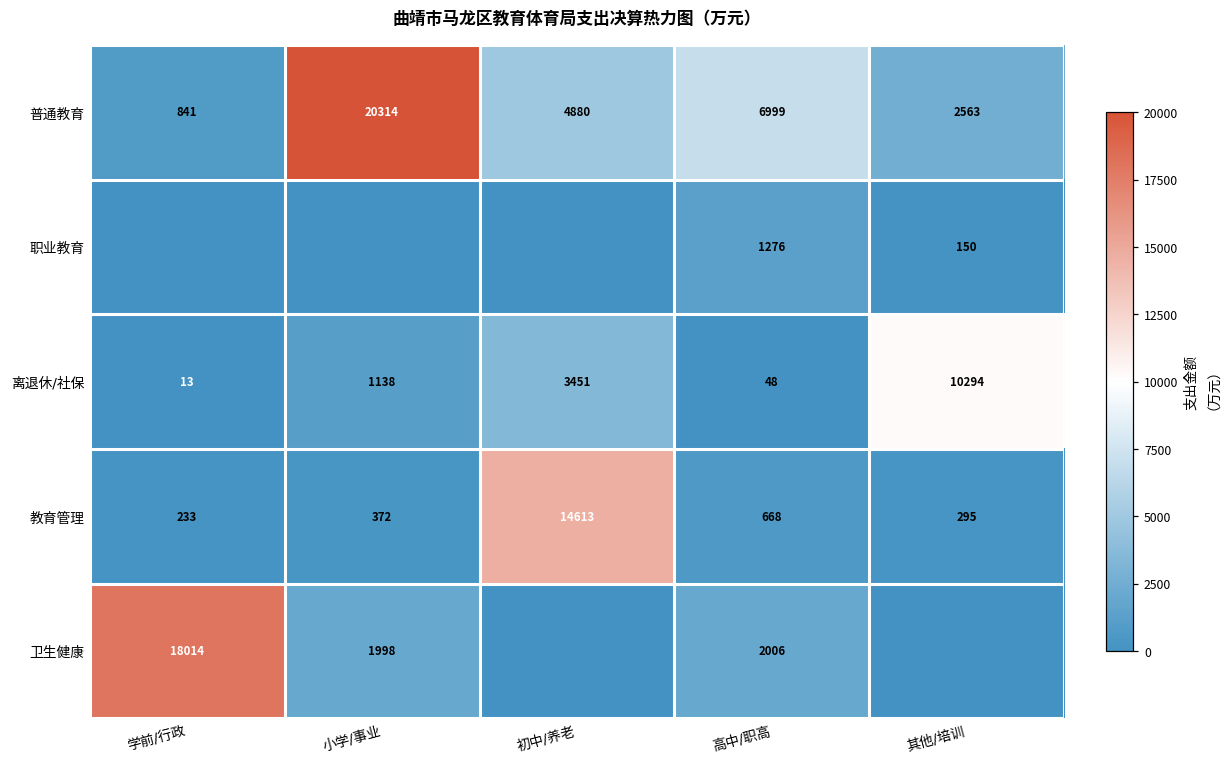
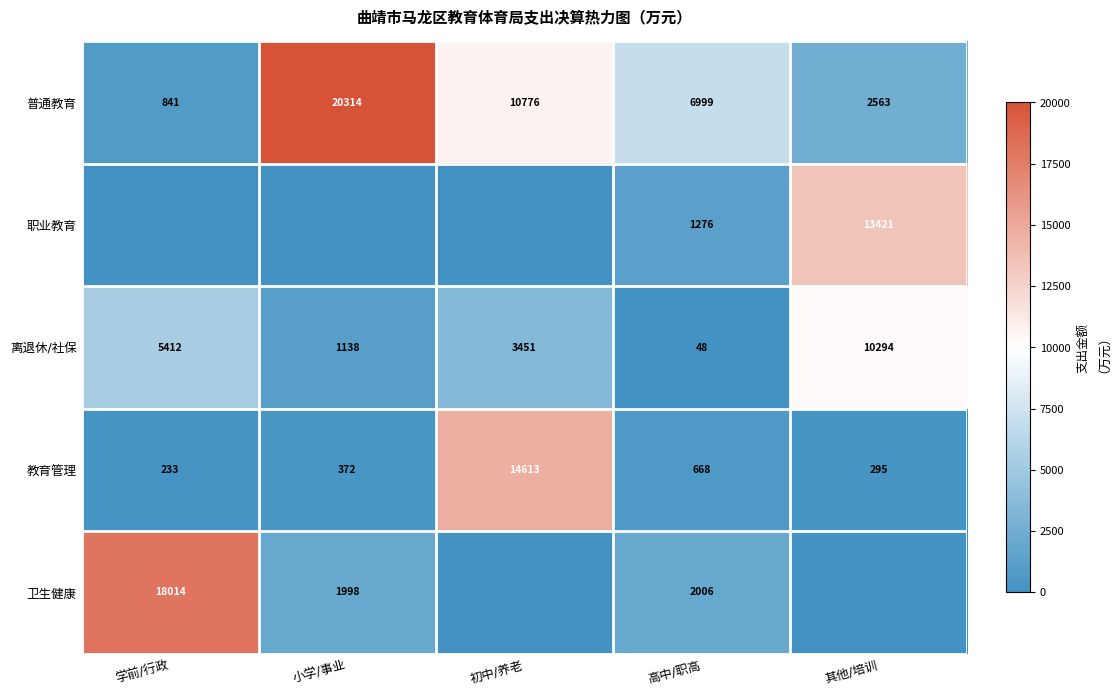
普通教育, 初中/养老: 4880 -> 10776
职业教育, 其他/培训: 150 -> 13421
离退休/社保, 学前/行政: 13 -> 5412
